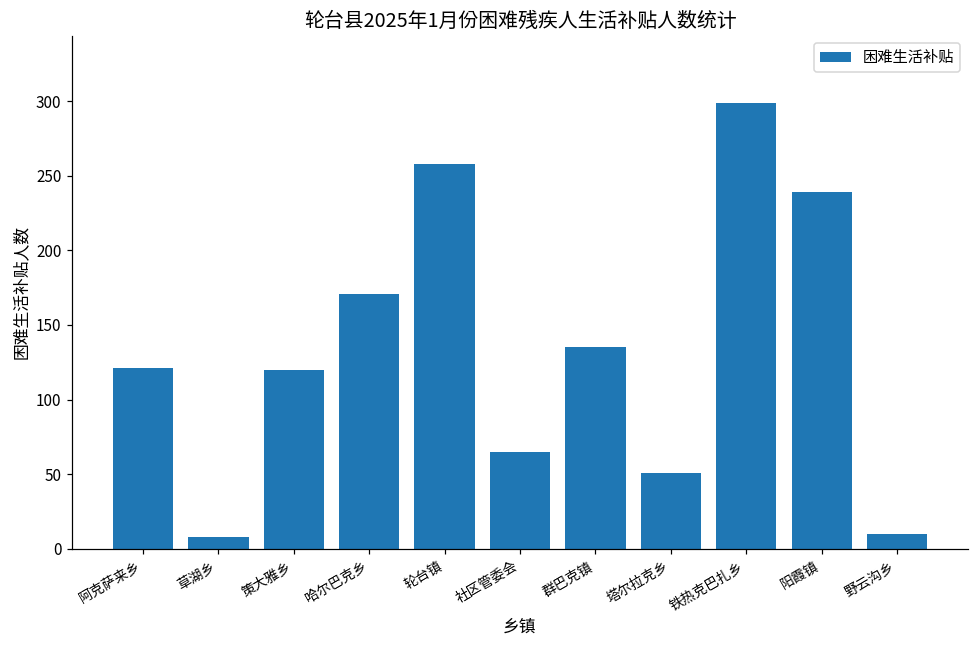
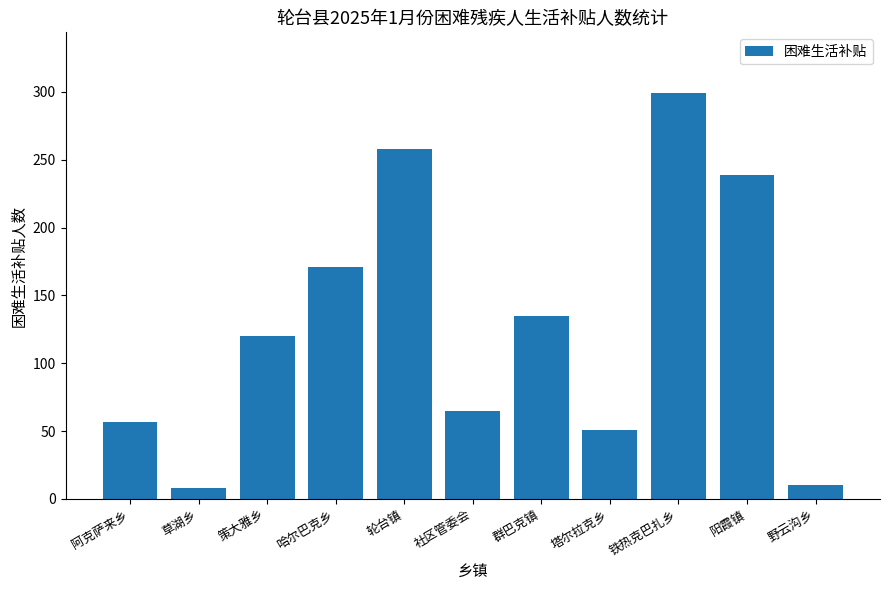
阿克萨来乡: 121 -> 57
